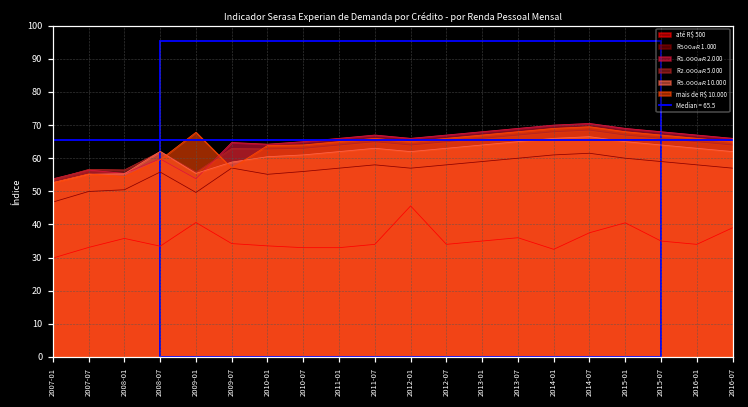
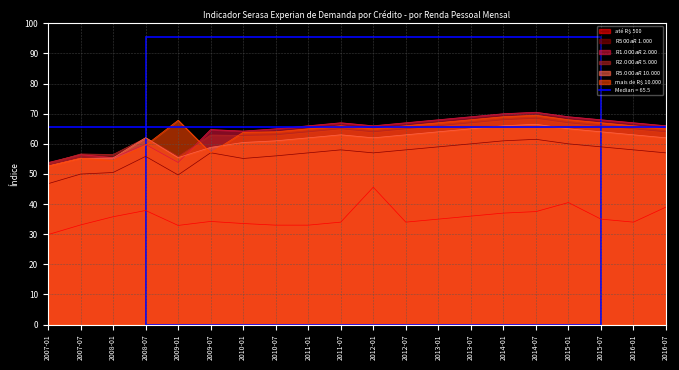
até R$ 500, 2008-07: 33 -> 38
até R$ 500, 2009-01: 41 -> 33
até R$ 500, 2014-01: 33 -> 37
